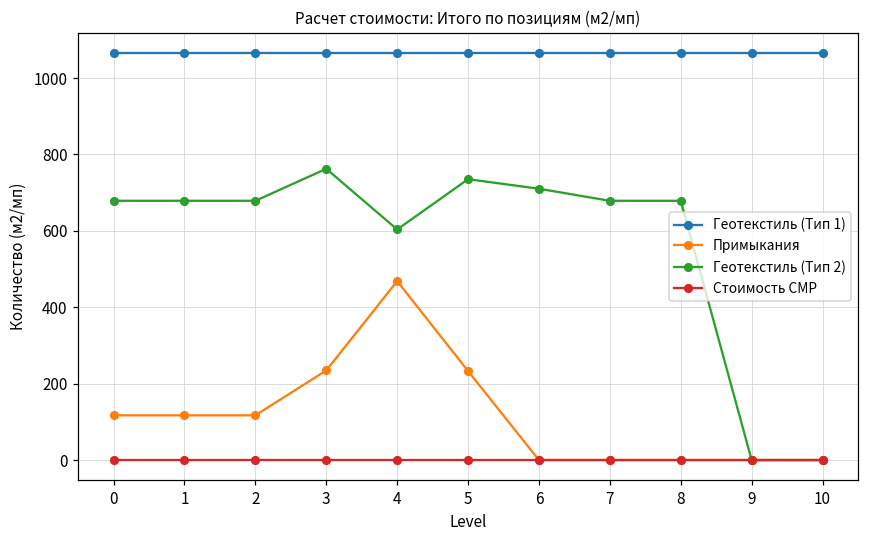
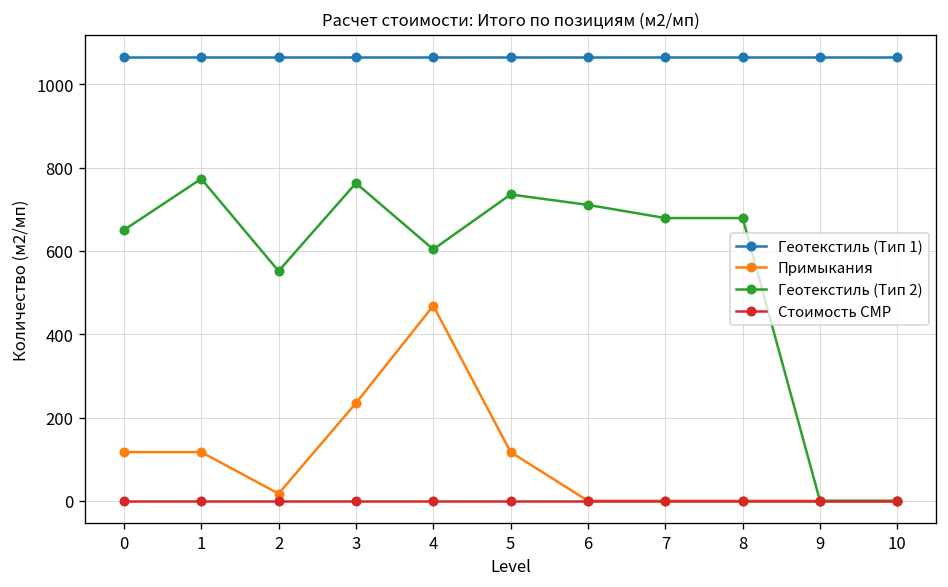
Геотекстиль (Тип 2), 0: 680 -> 650
Геотекстиль (Тип 2), 1: 680 -> 770
Примыкания, 2: 120 -> 20
Геотекстиль (Тип 2), 2: 680 -> 550
Примыкания, 5: 230 -> 120
